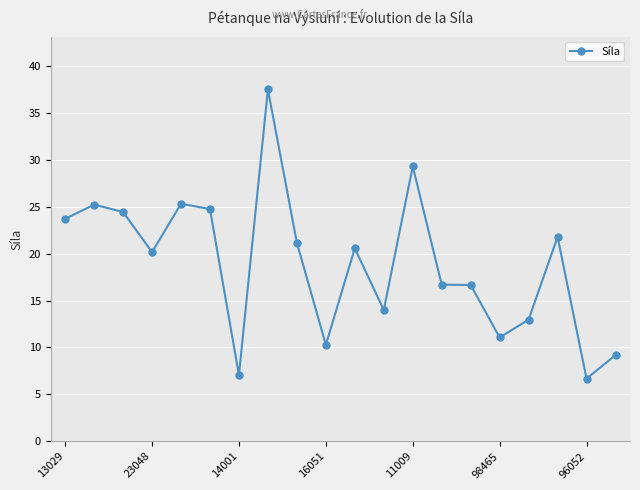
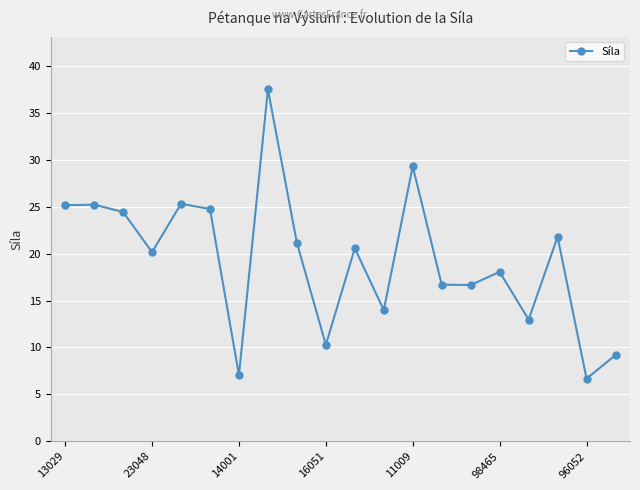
13029: 24 -> 25
98465: 11 -> 18
